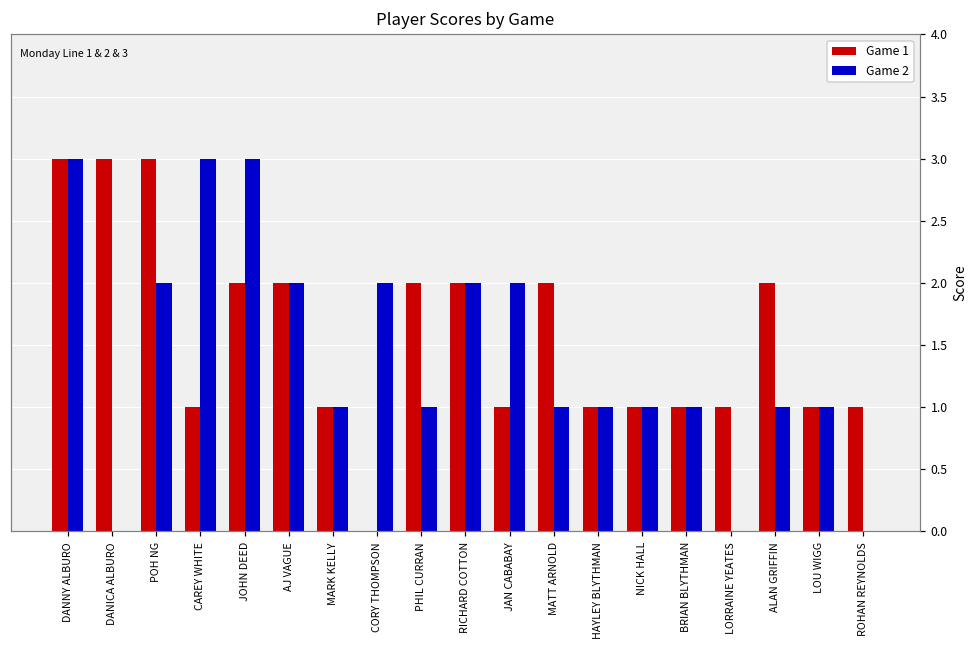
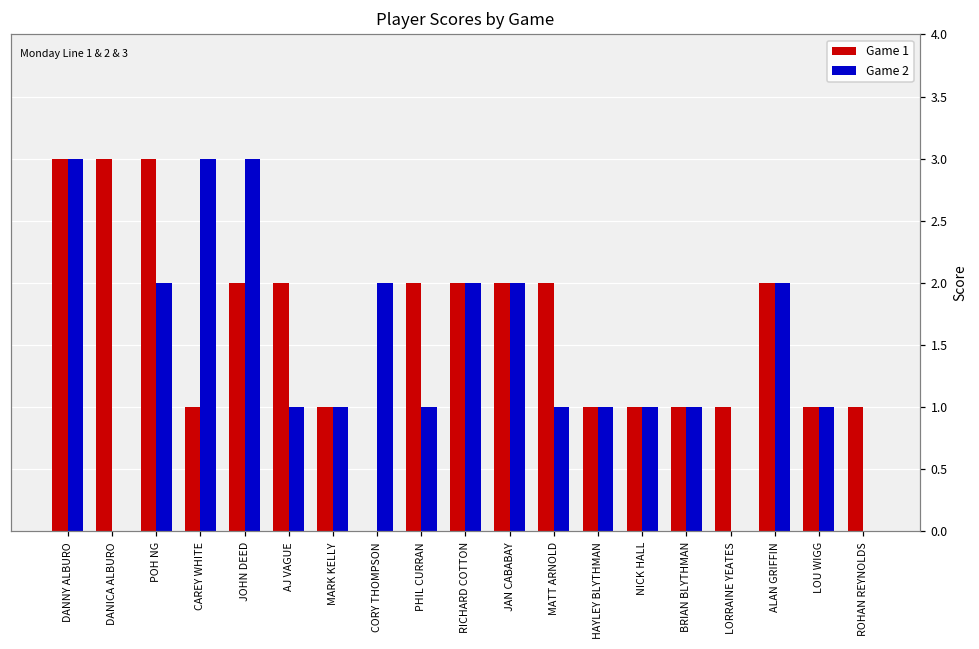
Game 2, AJ VAGUE: 2 -> 1
Game 1, JAN CABABAY: 1 -> 2
Game 2, ALAN GRIFFIN: 1 -> 2
